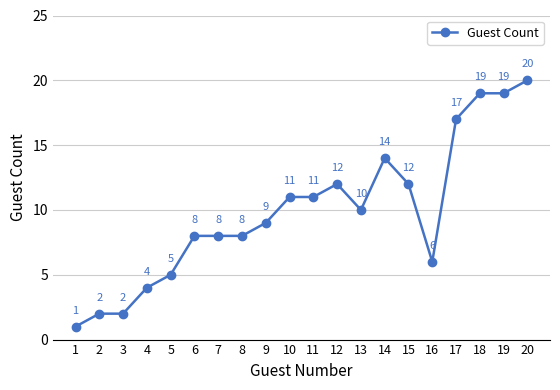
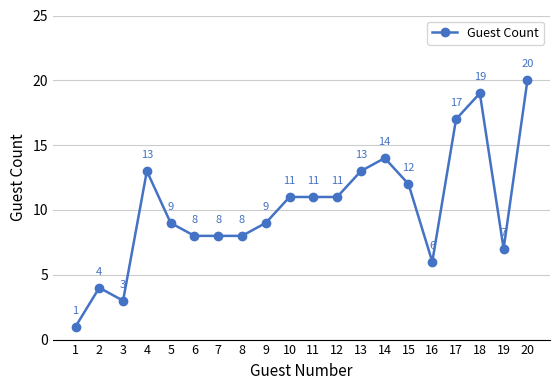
2: 2 -> 4
3: 2 -> 3
4: 4 -> 13
5: 5 -> 9
12: 12 -> 11
13: 10 -> 13
19: 19 -> 7
